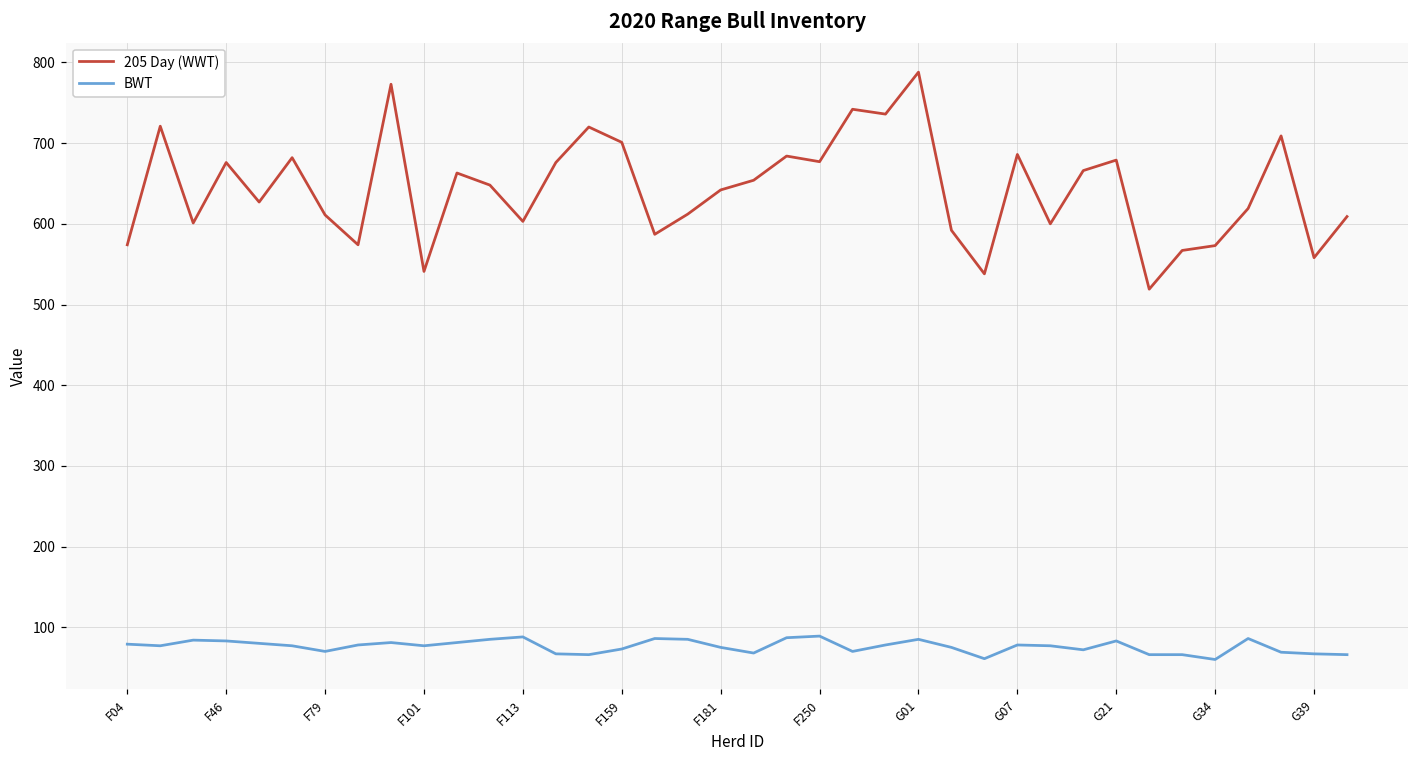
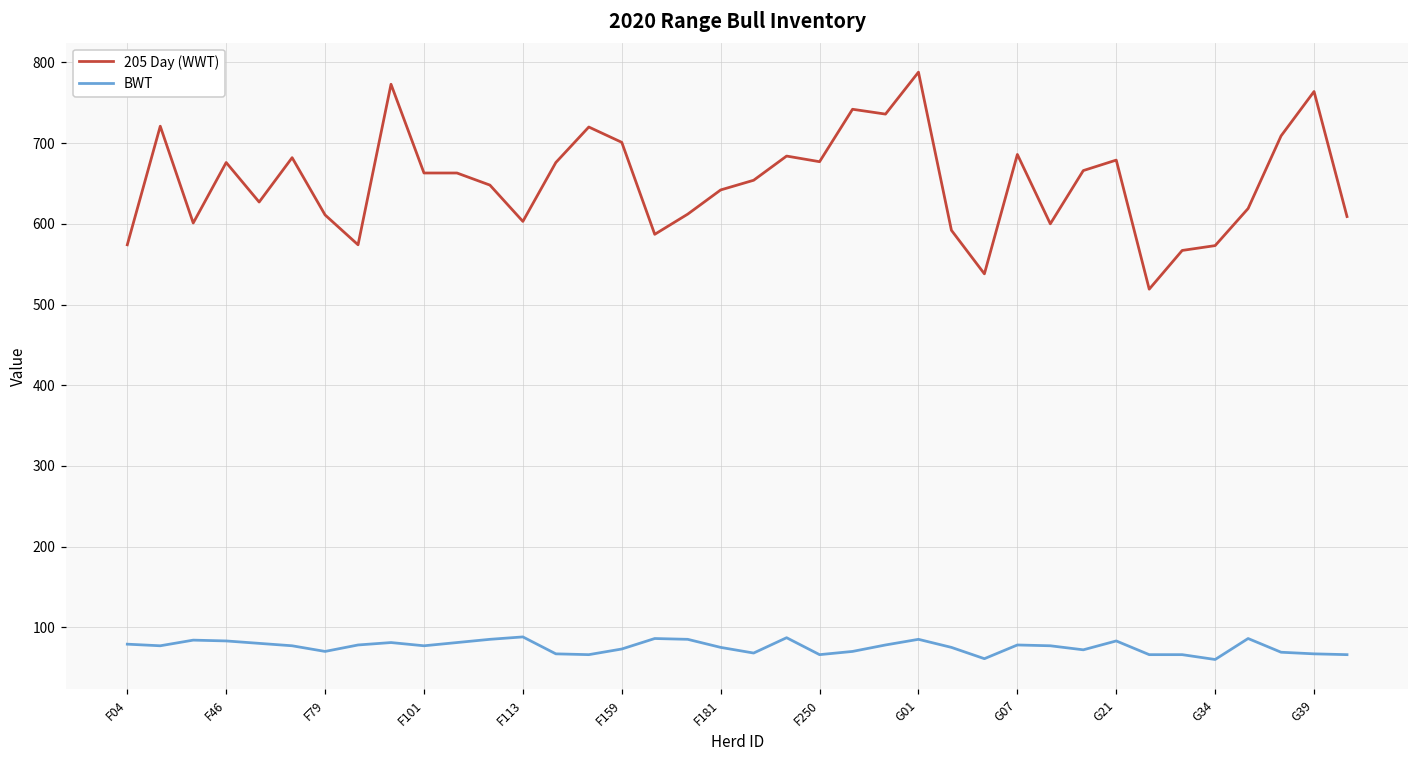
205 Day (WWT), F101: 540 -> 660
BWT, F250: 90 -> 70
205 Day (WWT), G39: 560 -> 760
